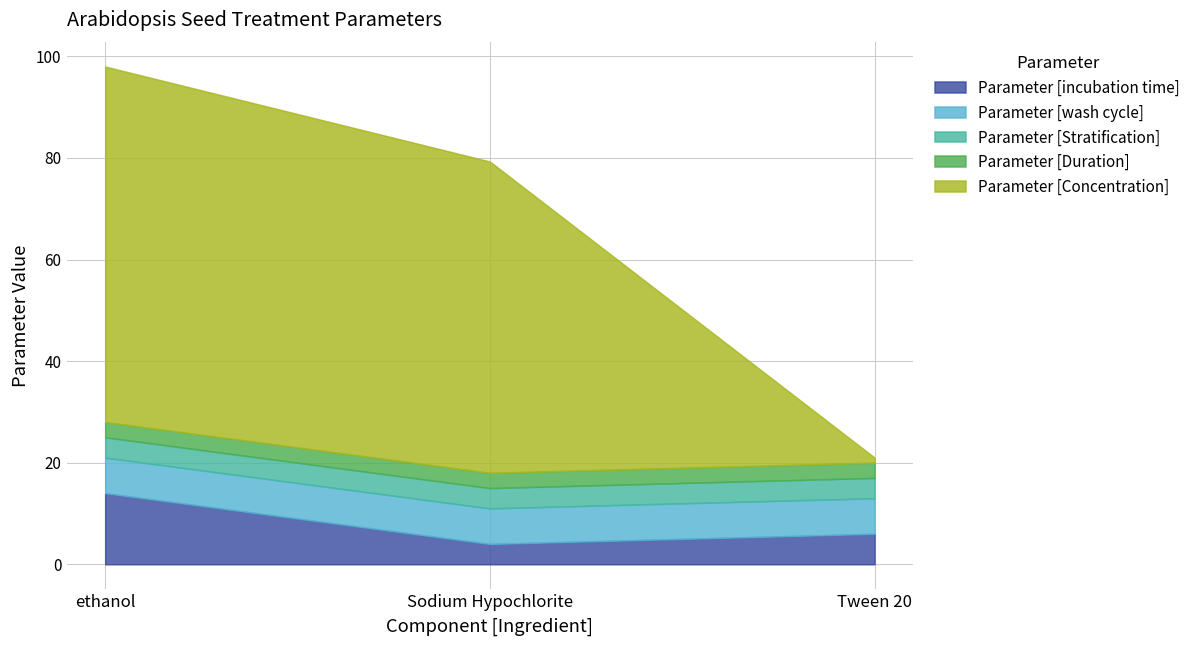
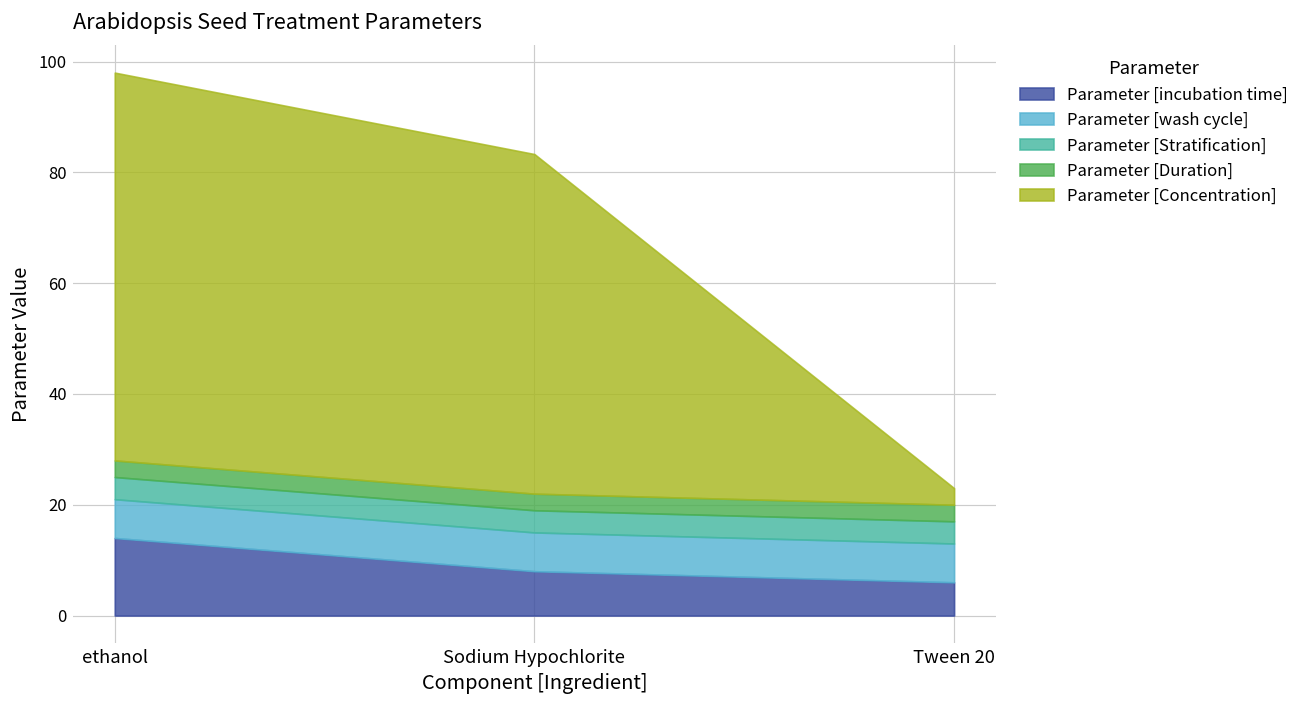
Parameter [incubation time], Sodium Hypochlorite: 4 -> 8
Parameter [Concentration], Tween 20: 1 -> 3
